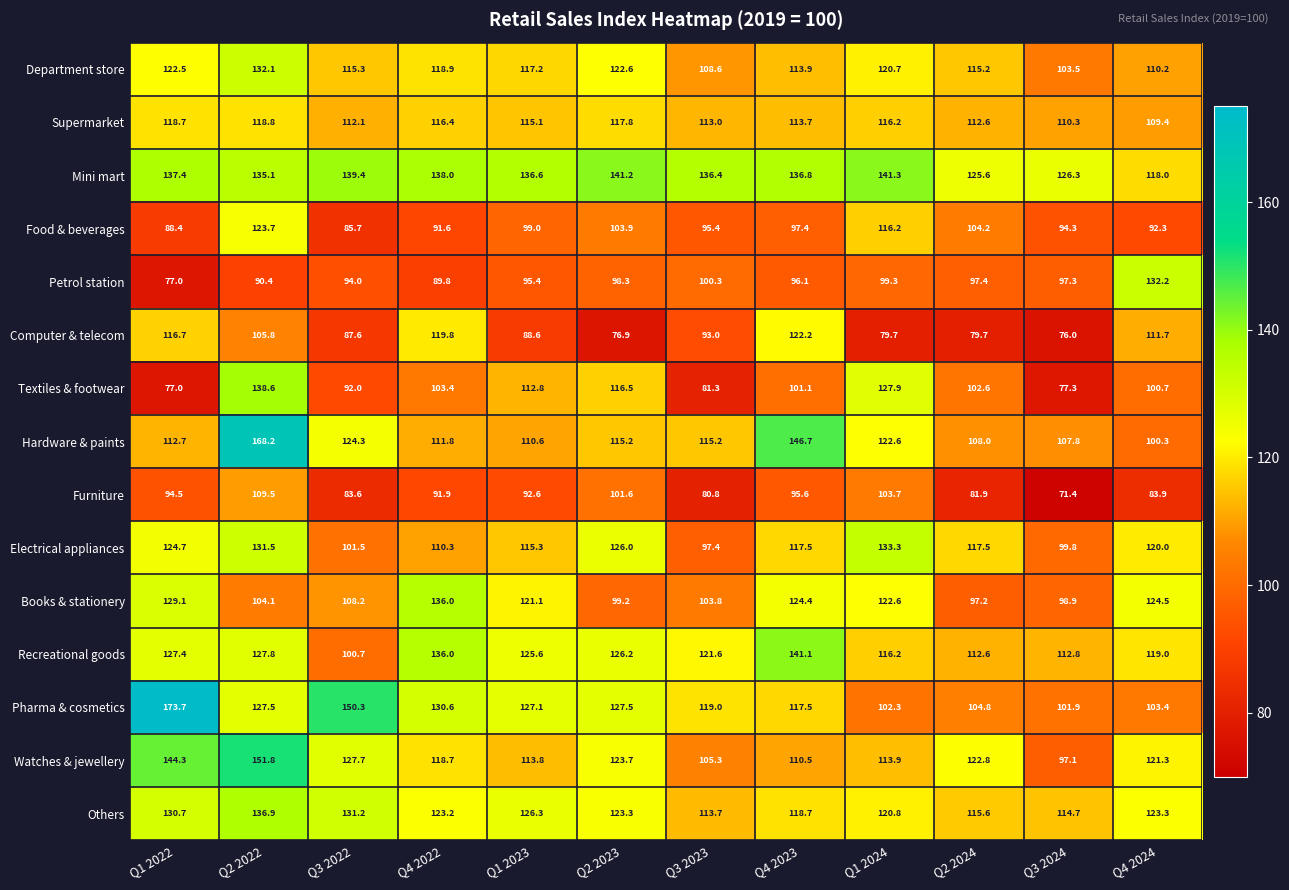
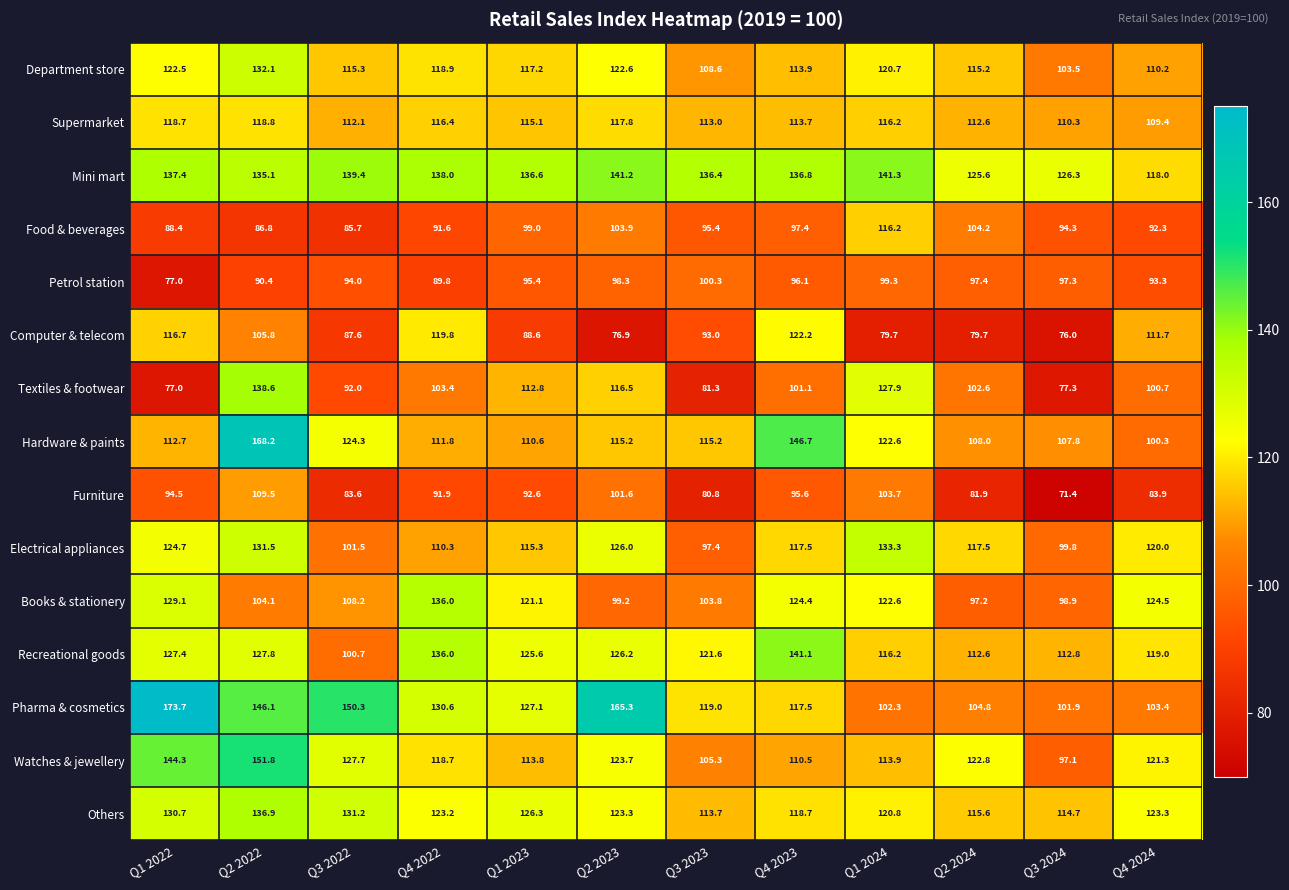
Food & beverages, Q2 2022: 123.7 -> 86.8
Petrol station, Q4 2024: 132.2 -> 93.3
Pharma & cosmetics, Q2 2022: 127.5 -> 146.1
Pharma & cosmetics, Q2 2023: 127.5 -> 165.3
